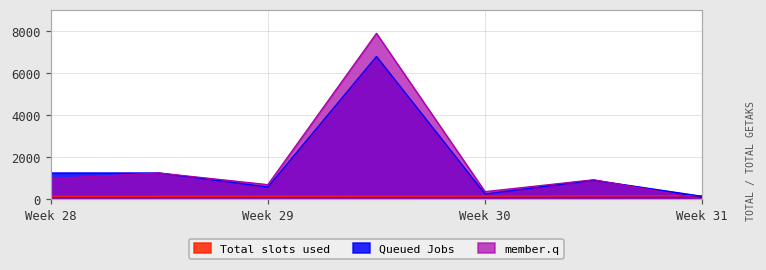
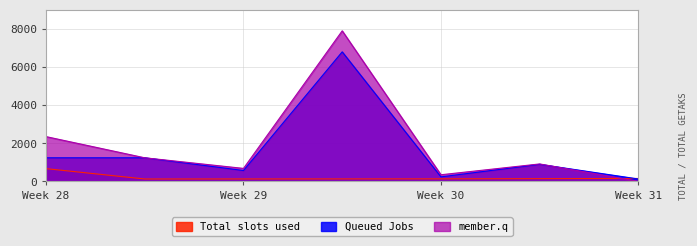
Total slots used, Week 28: 100 -> 700
member.q, Week 28: 1000 -> 2300
